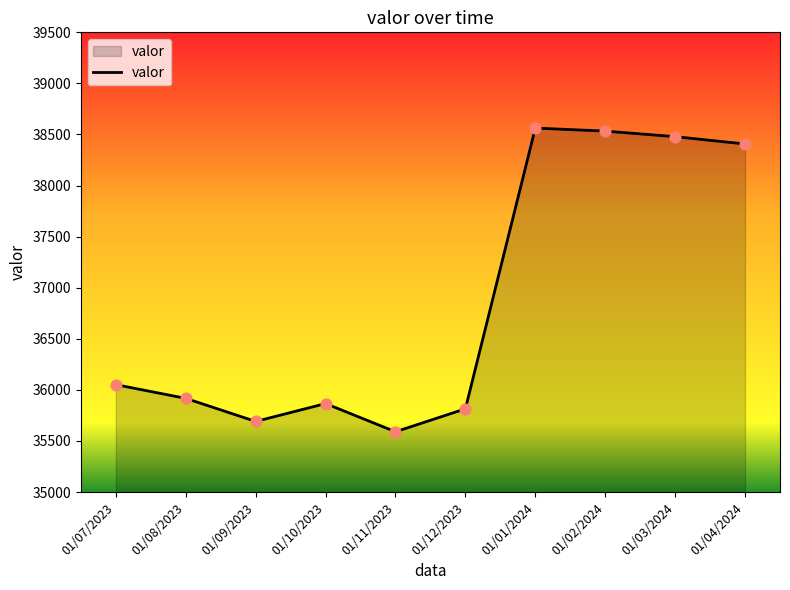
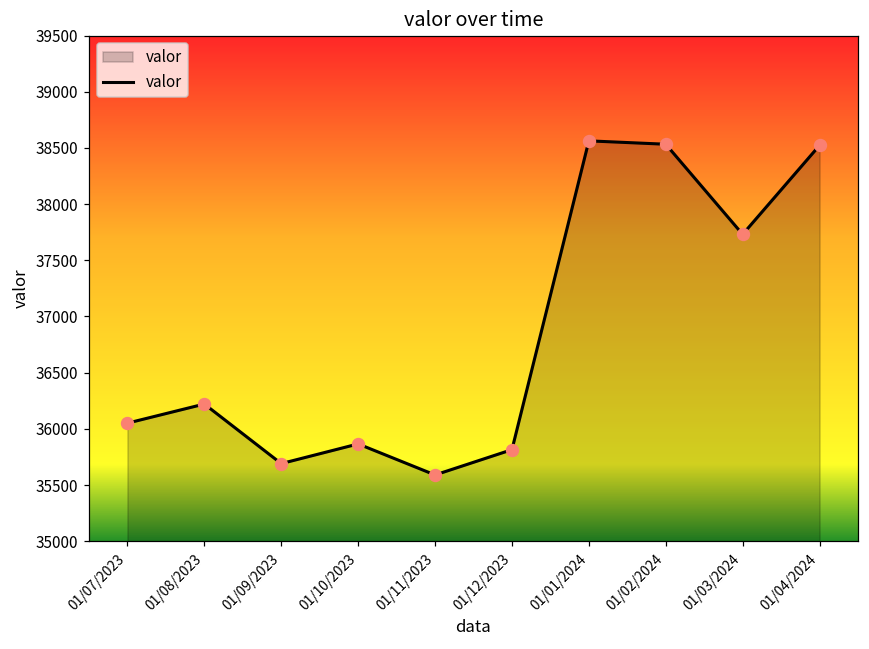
01/08/2023: 35920 -> 36220
01/03/2024: 38480 -> 37730
01/04/2024: 38410 -> 38520
